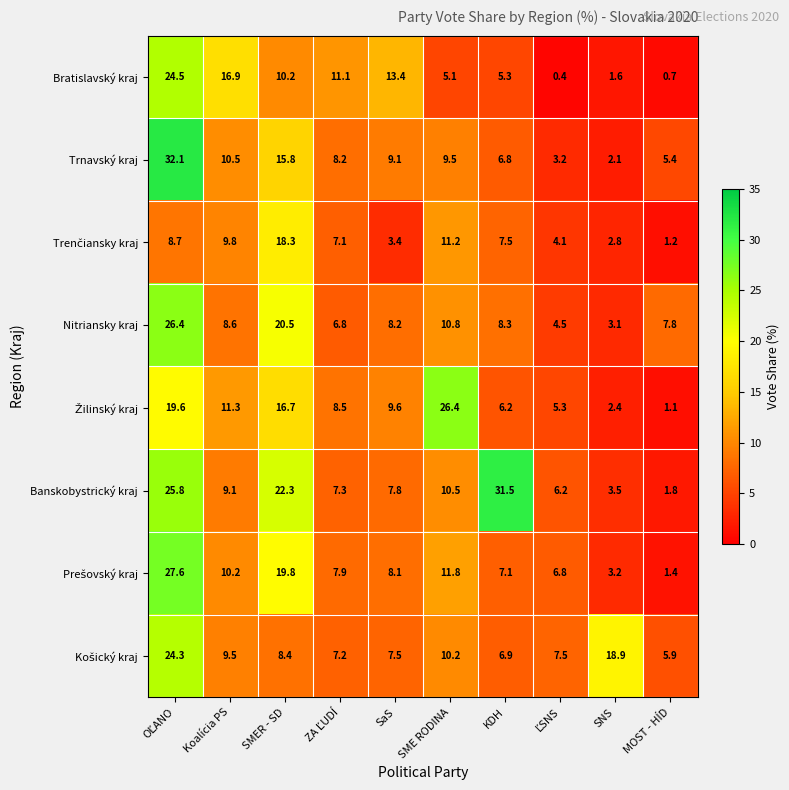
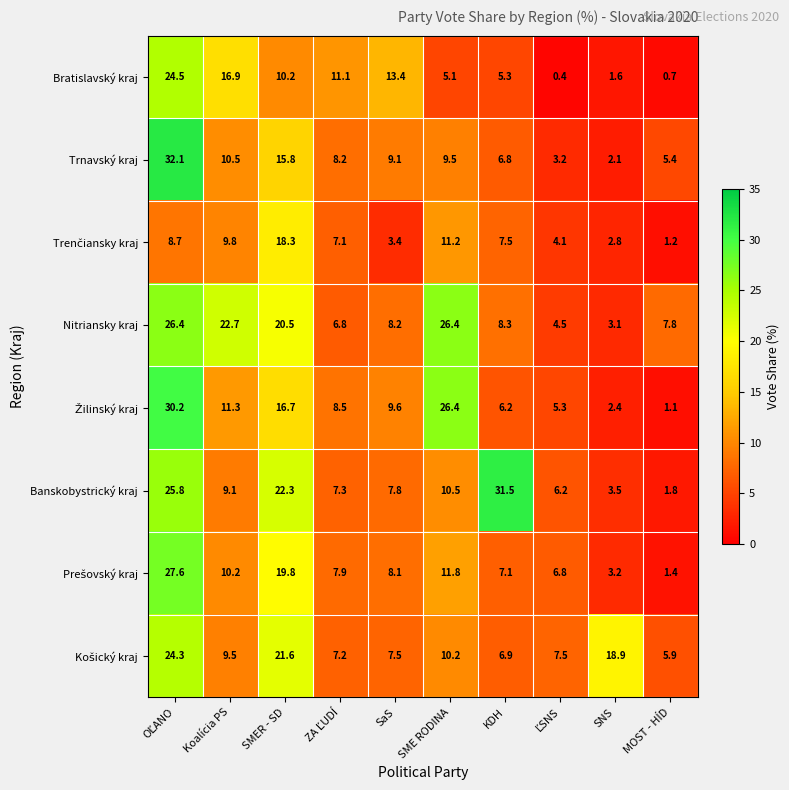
Nitriansky kraj, Koalícia PS: 8.6 -> 22.7
Nitriansky kraj, SME RODINA: 10.8 -> 26.4
Žilinský kraj, OĽANO: 19.6 -> 30.2
Košický kraj, SMER - SD: 8.4 -> 21.6
